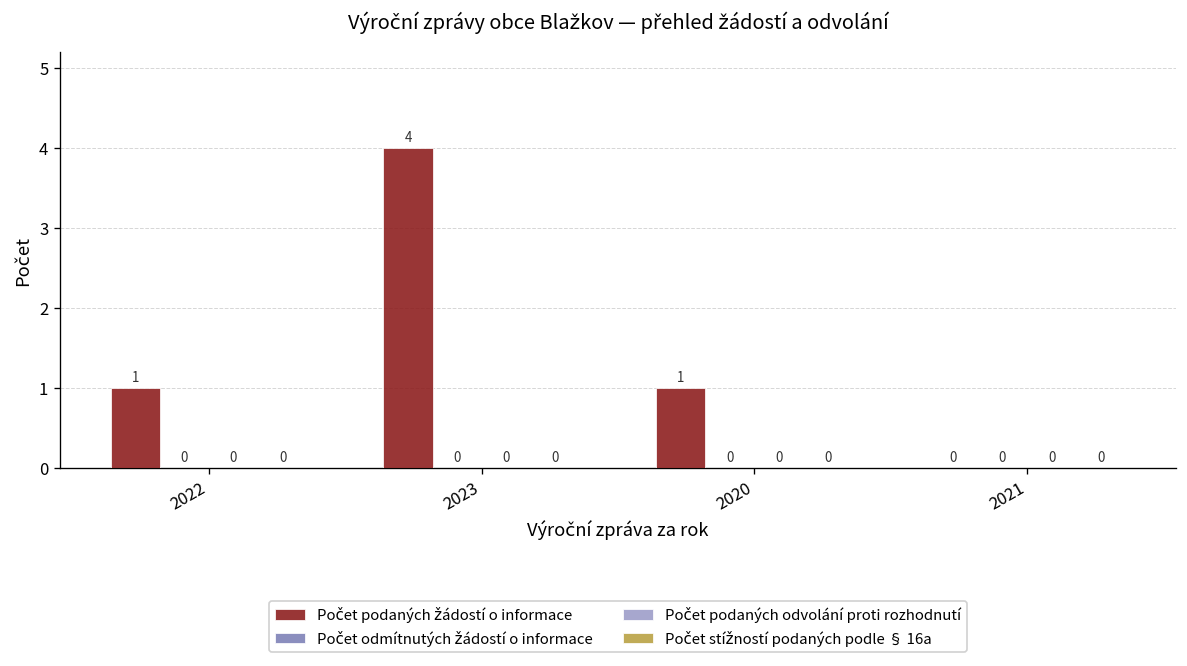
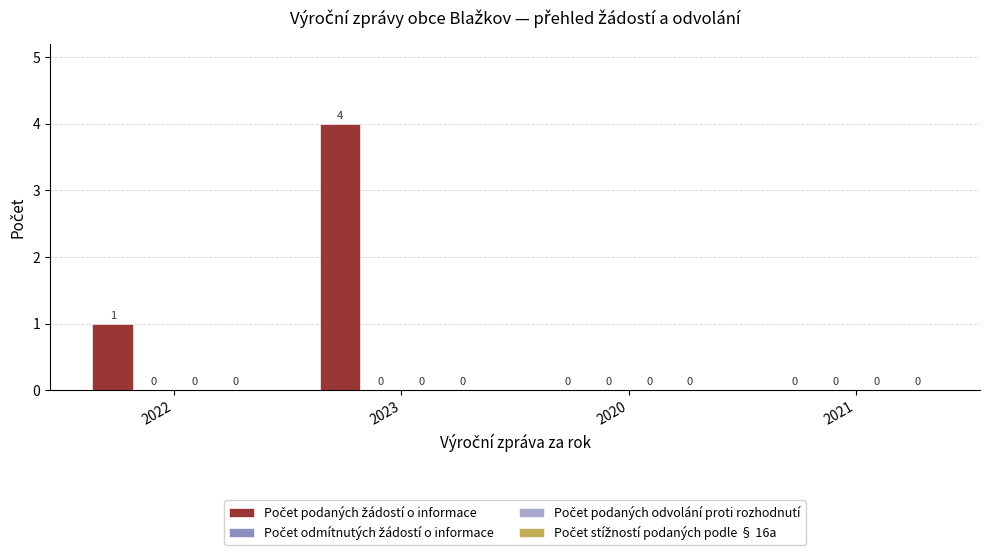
Počet podaných žádostí o informace, 2020: 1 -> 0
